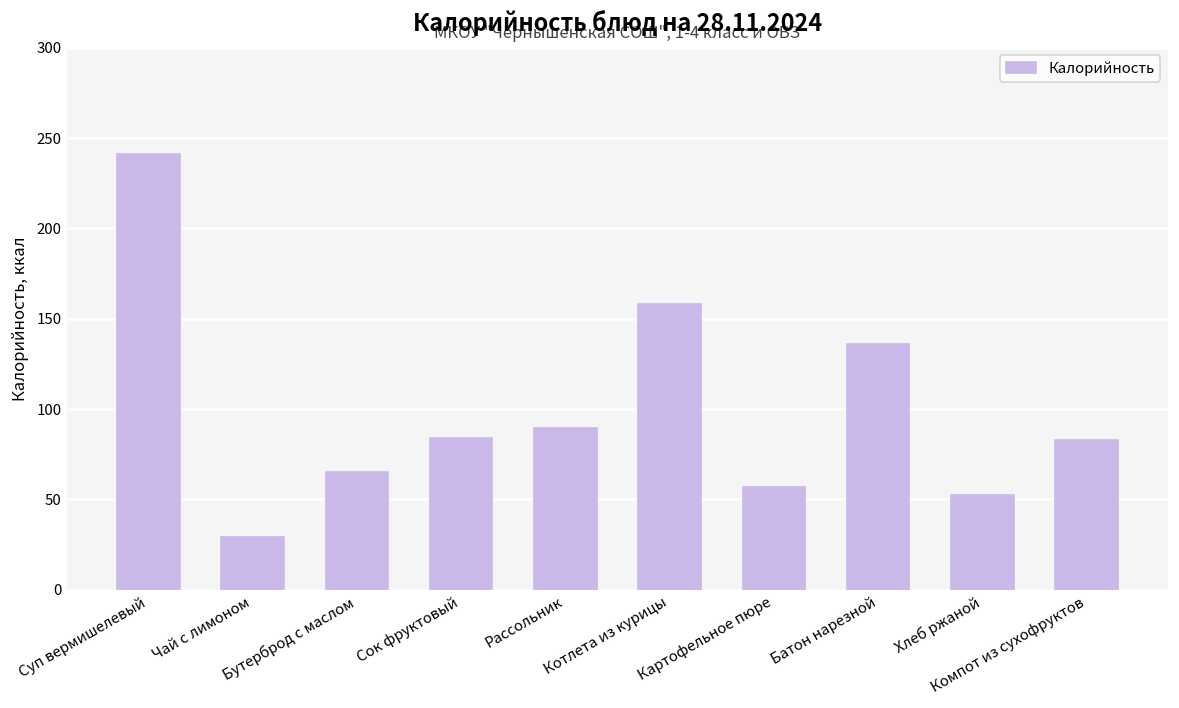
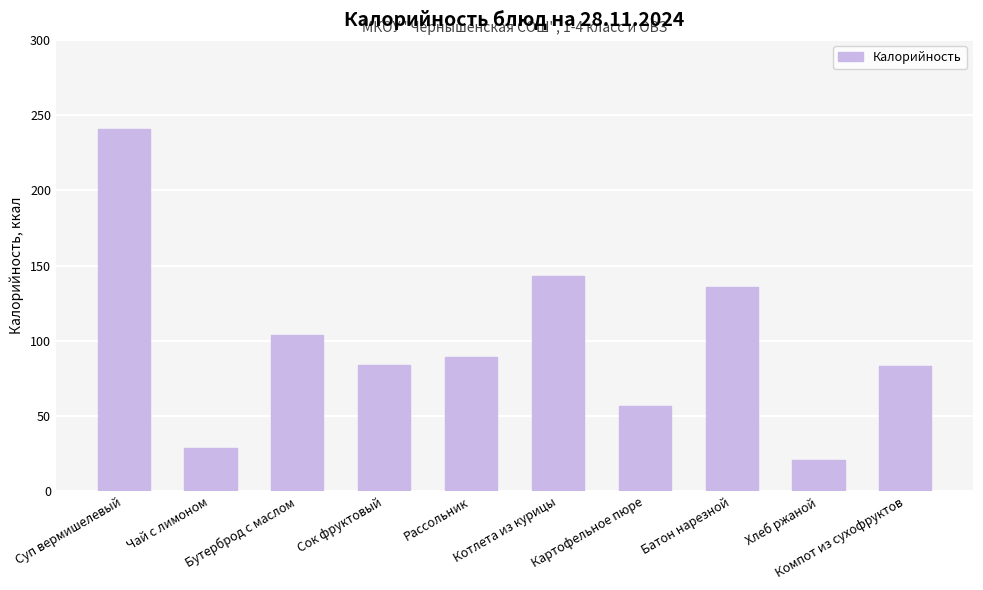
Бутерброд с маслом: 65 -> 104
Котлета из курицы: 158 -> 143
Хлеб ржаной: 52 -> 21
